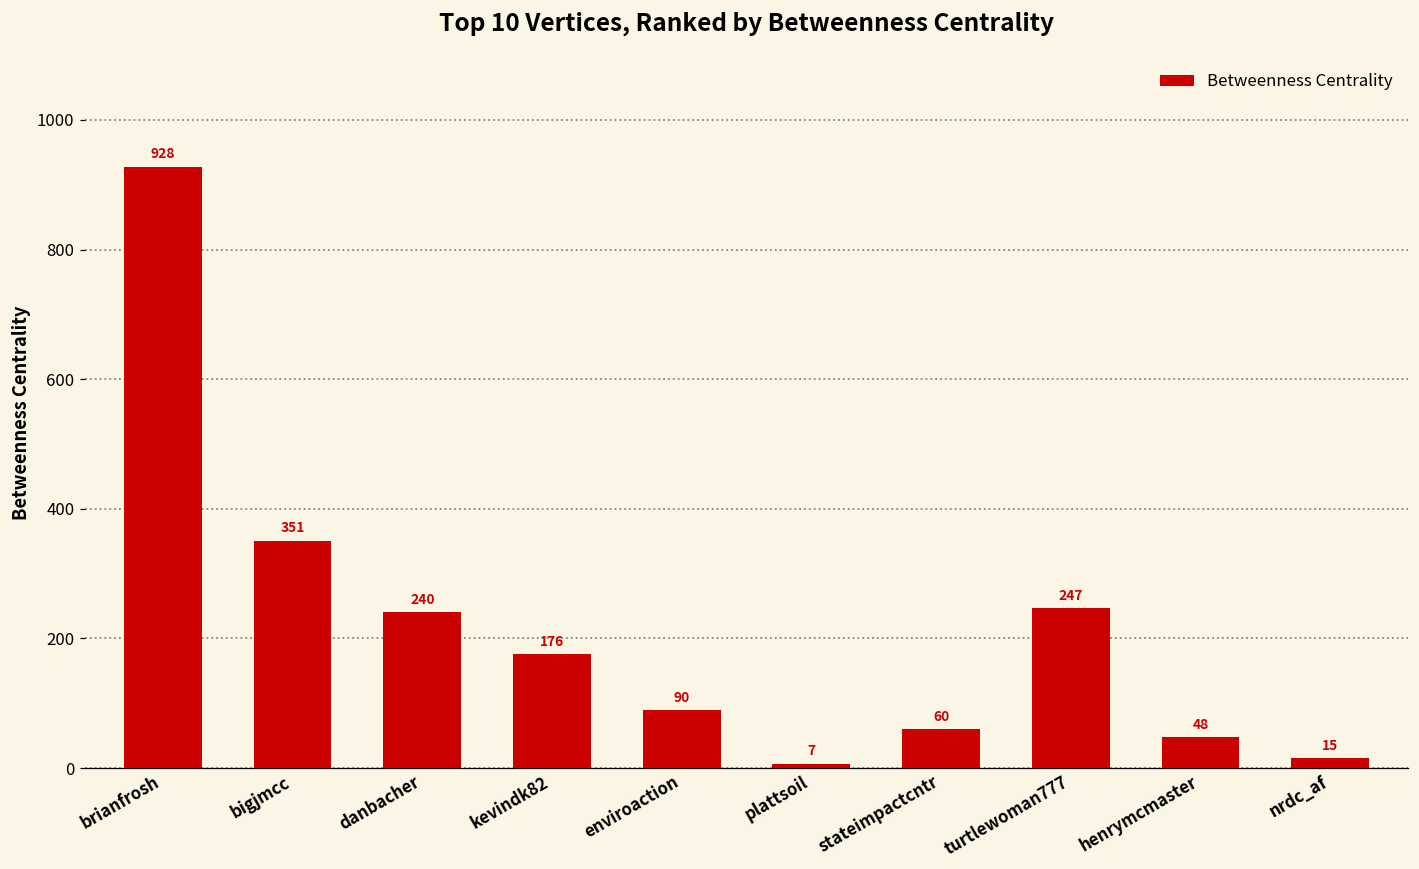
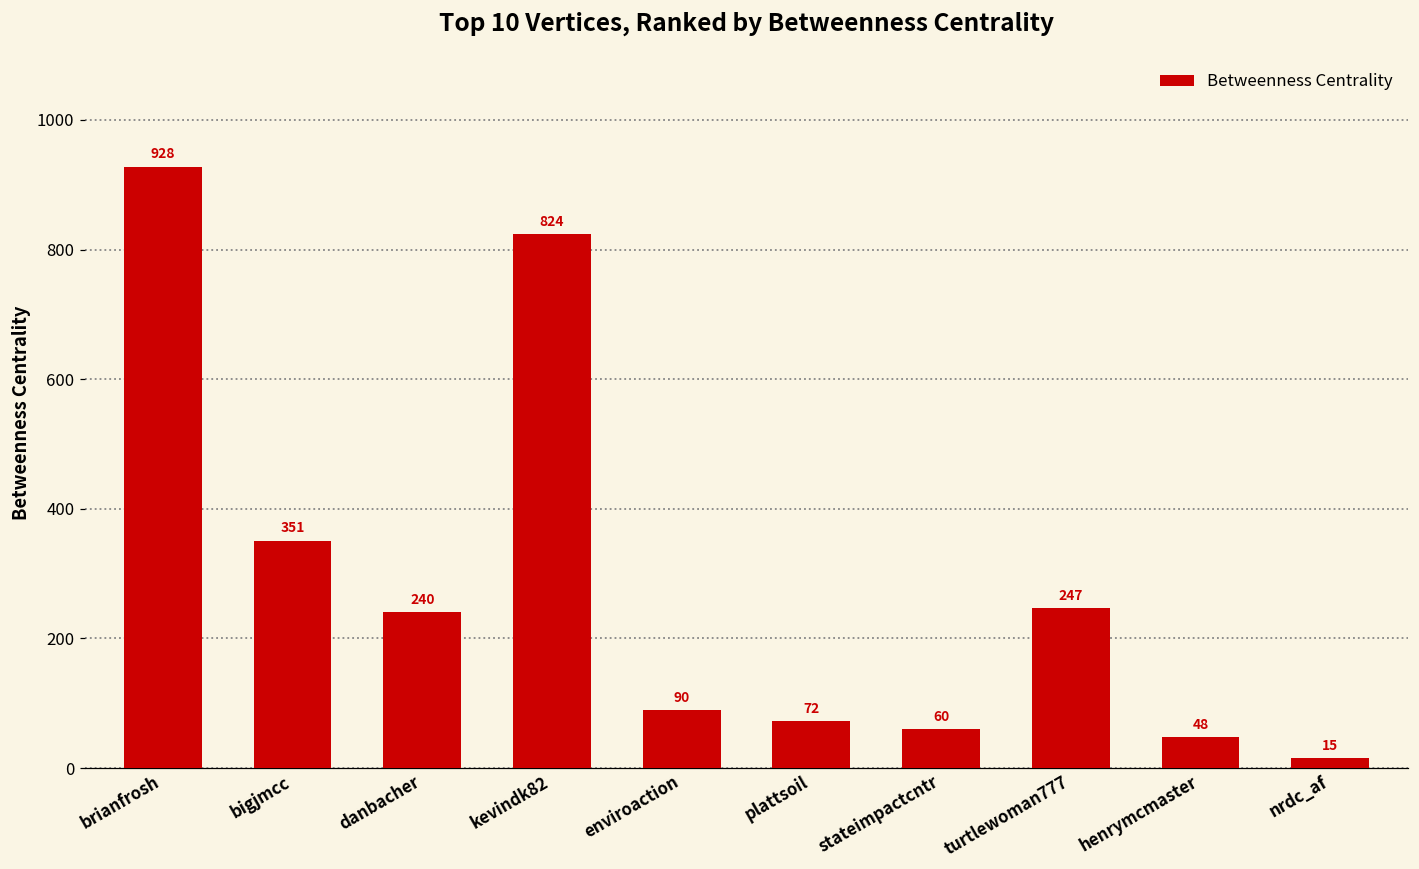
kevindk82: 176 -> 824
plattsoil: 7 -> 72
